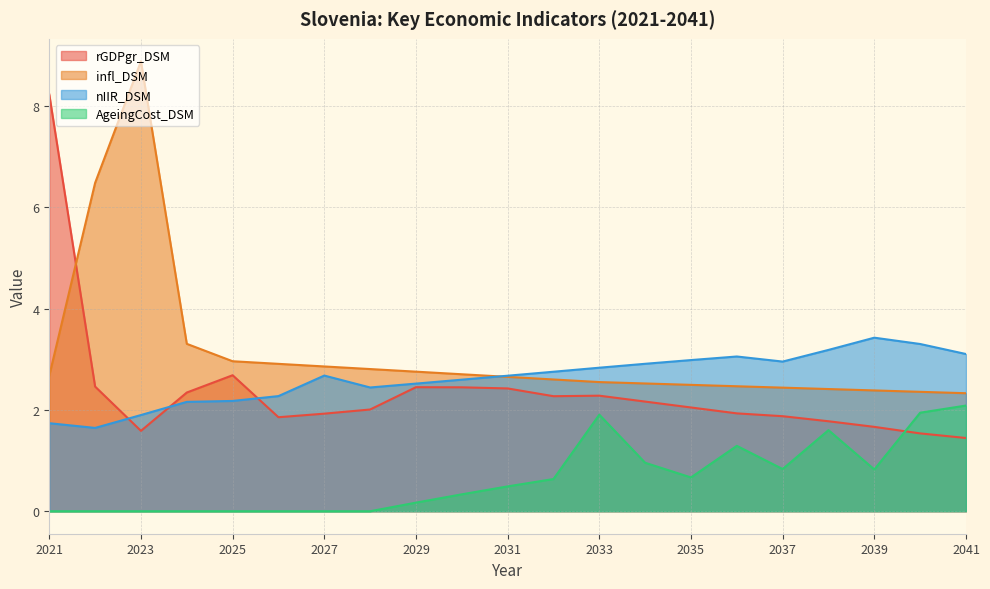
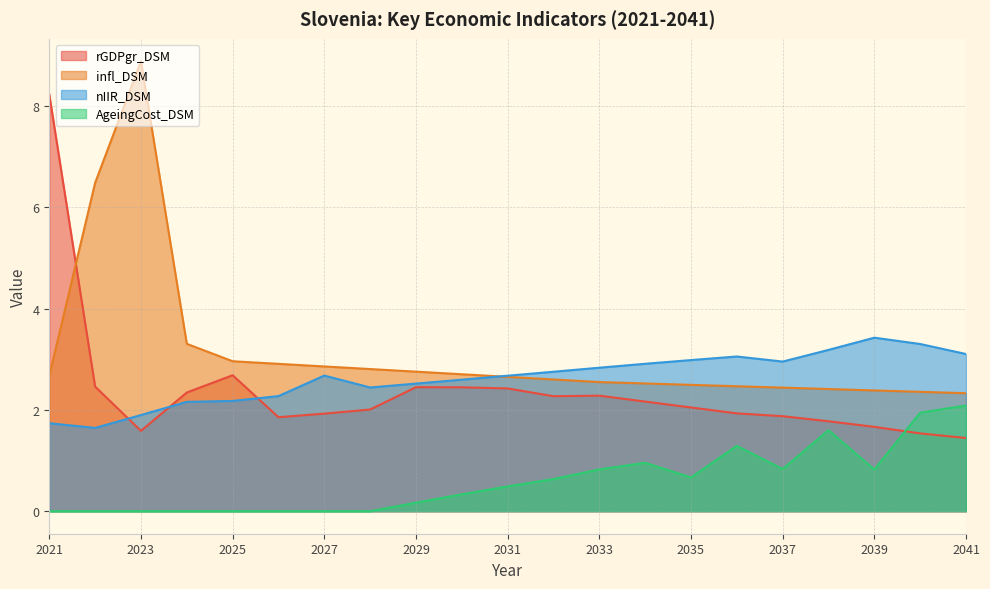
AgeingCost_DSM, 2033: 1.9 -> 0.8
